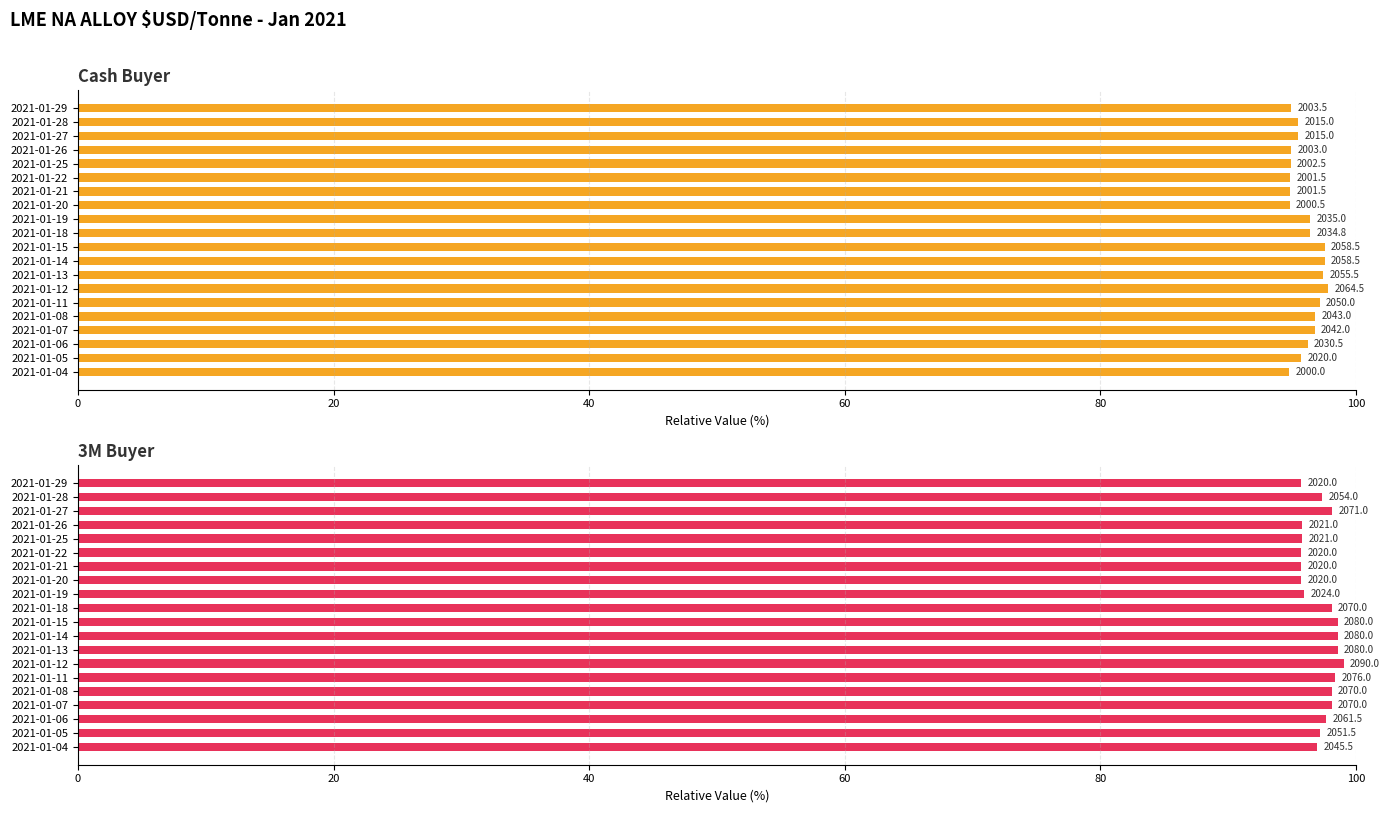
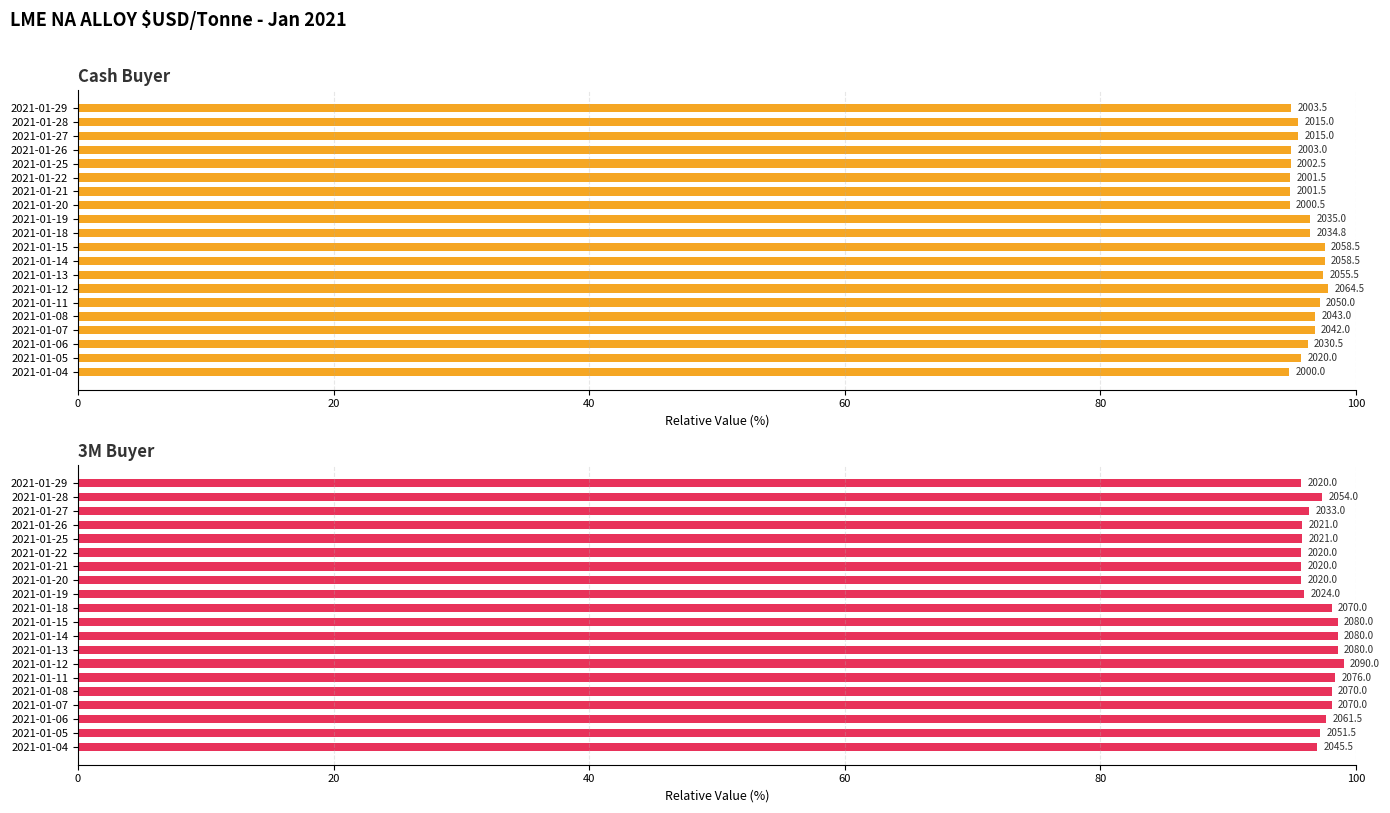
3M Buyer, 2021-01-27: 2071.0 -> 2033.0
